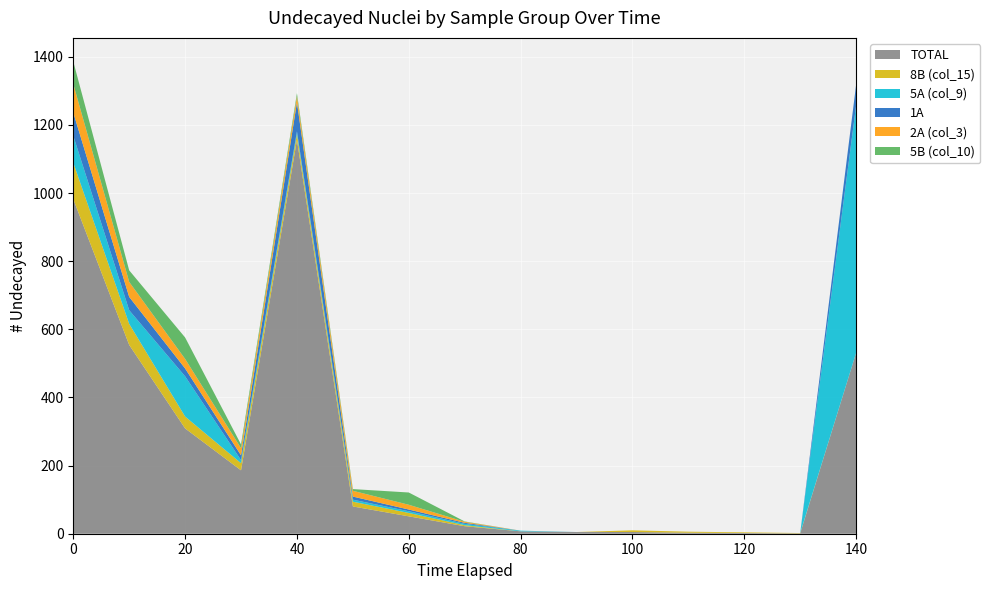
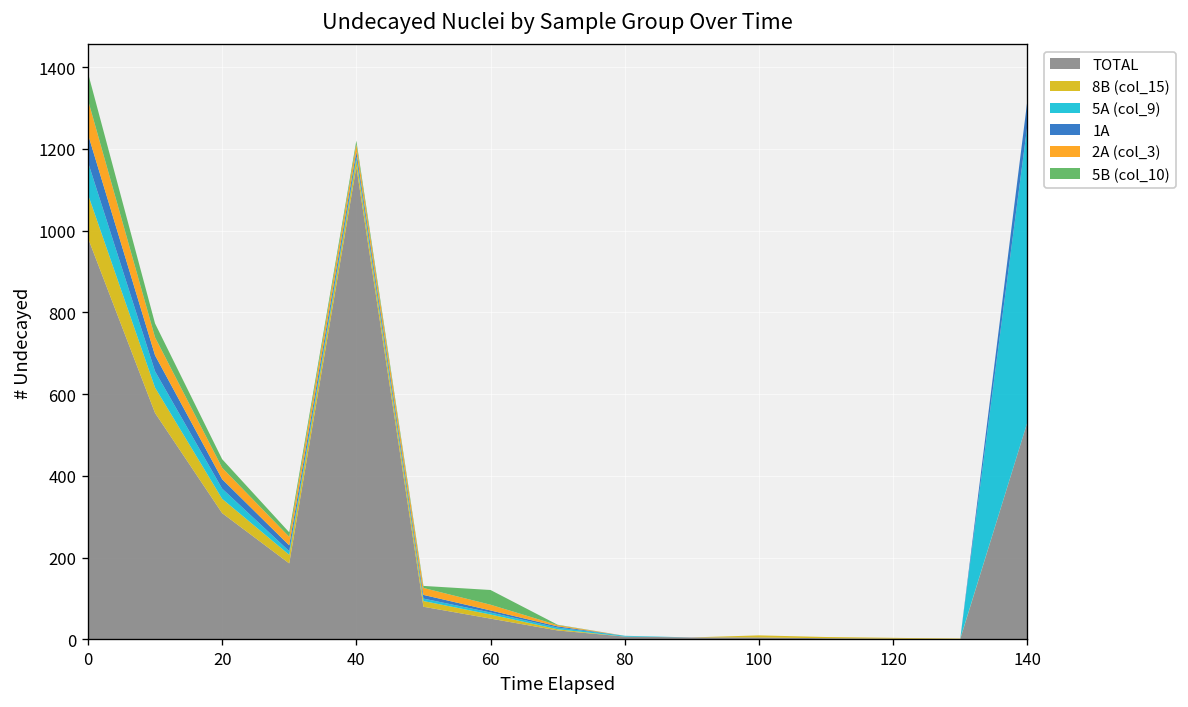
5A (col_9), 20: 120 -> 30
5B (col_10), 20: 60 -> 20
1A, 40: 90 -> 10
